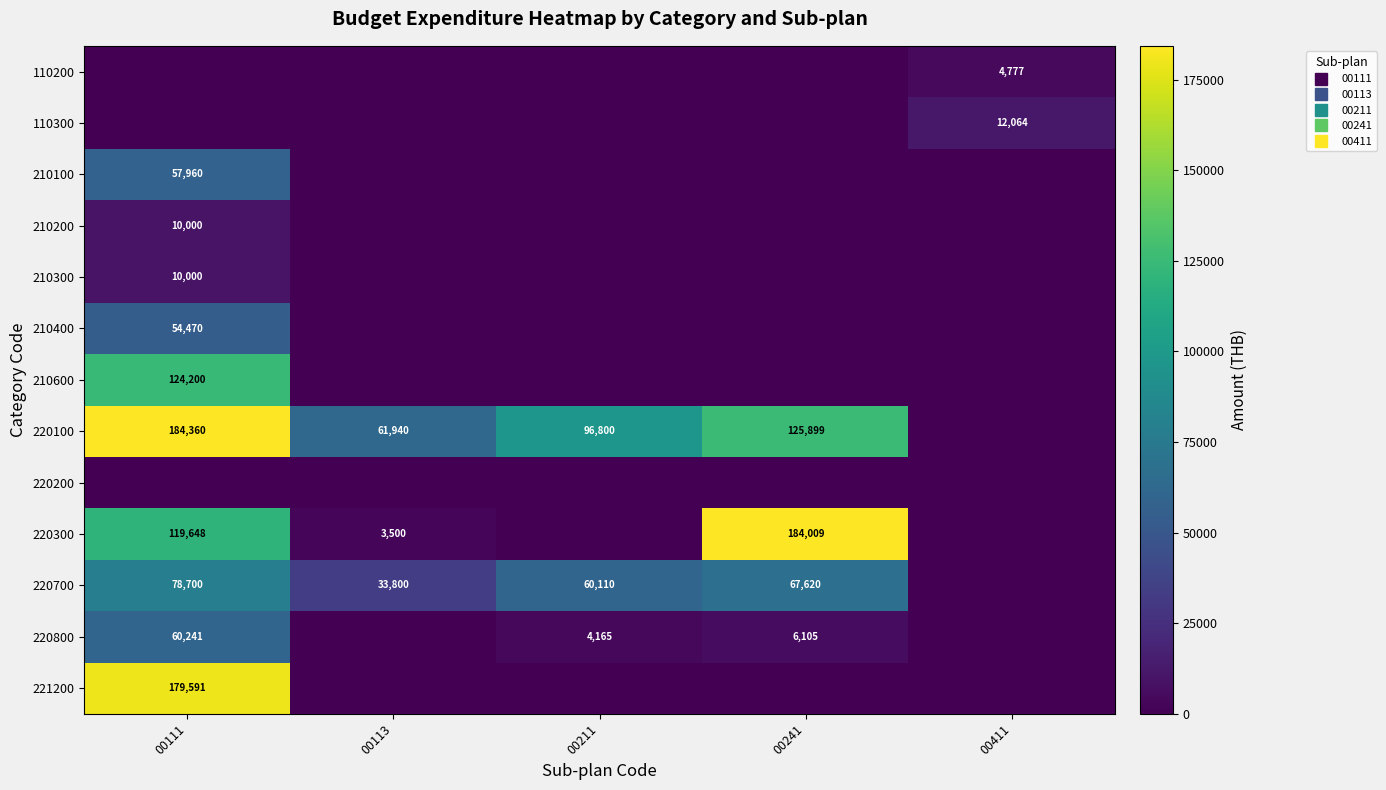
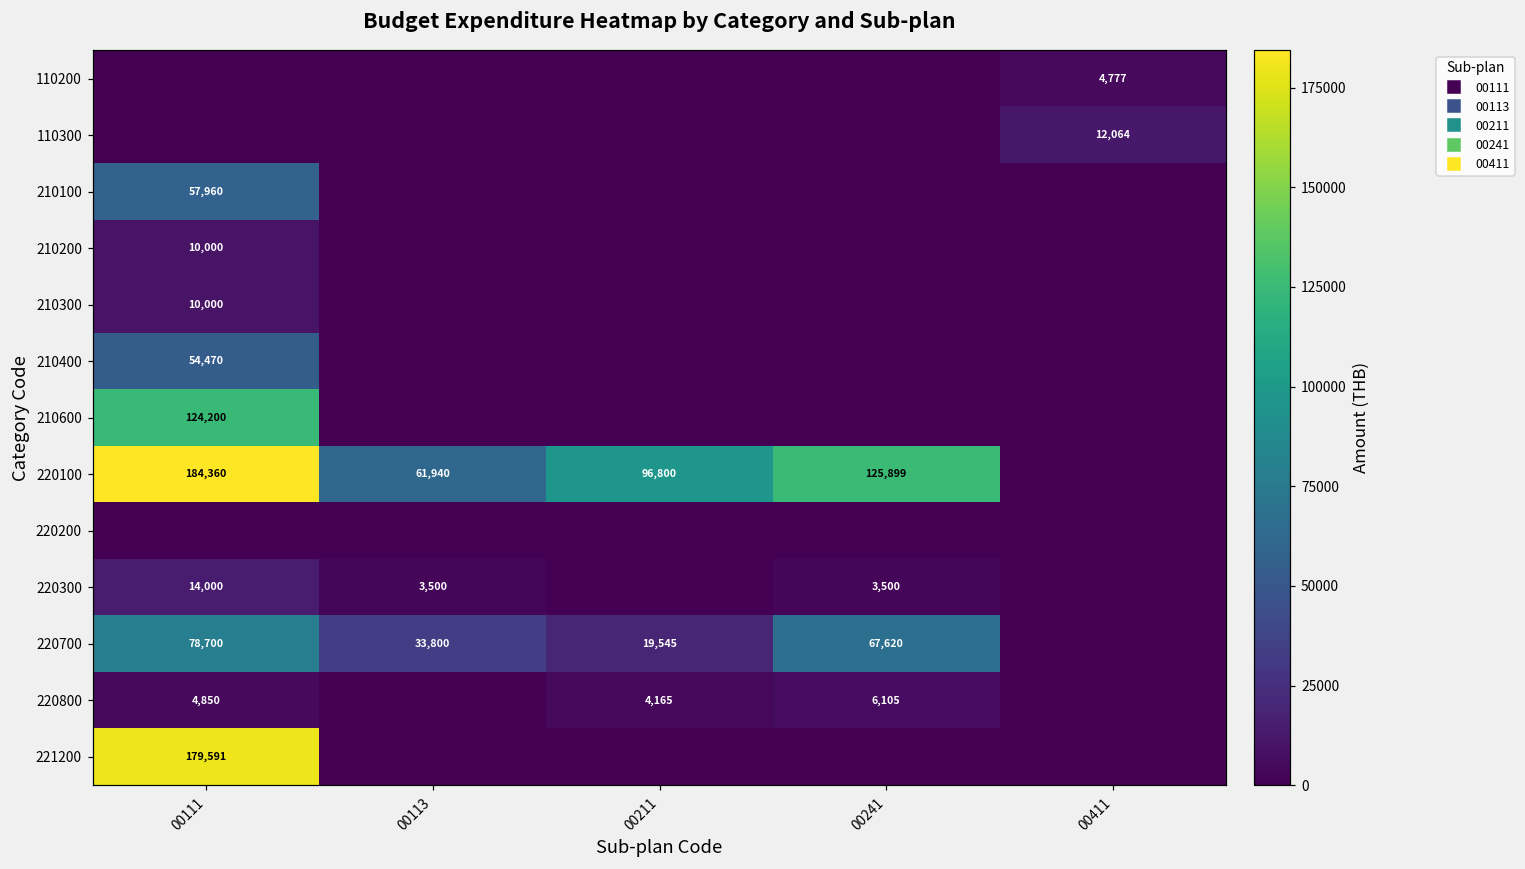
220300, 00111: 119,648 -> 14,000
220300, 00241: 184,009 -> 3,500
220700, 00211: 60,110 -> 19,545
220800, 00111: 60,241 -> 4,850
